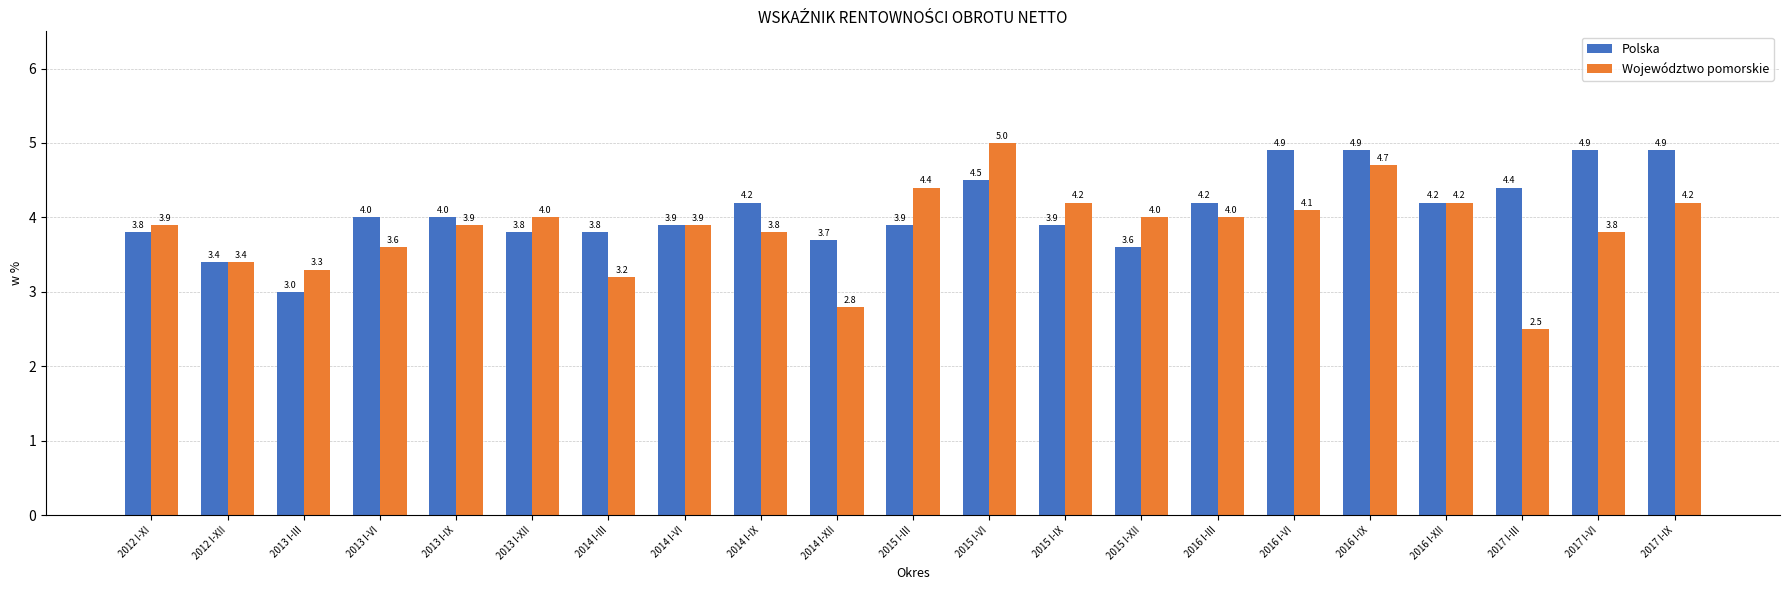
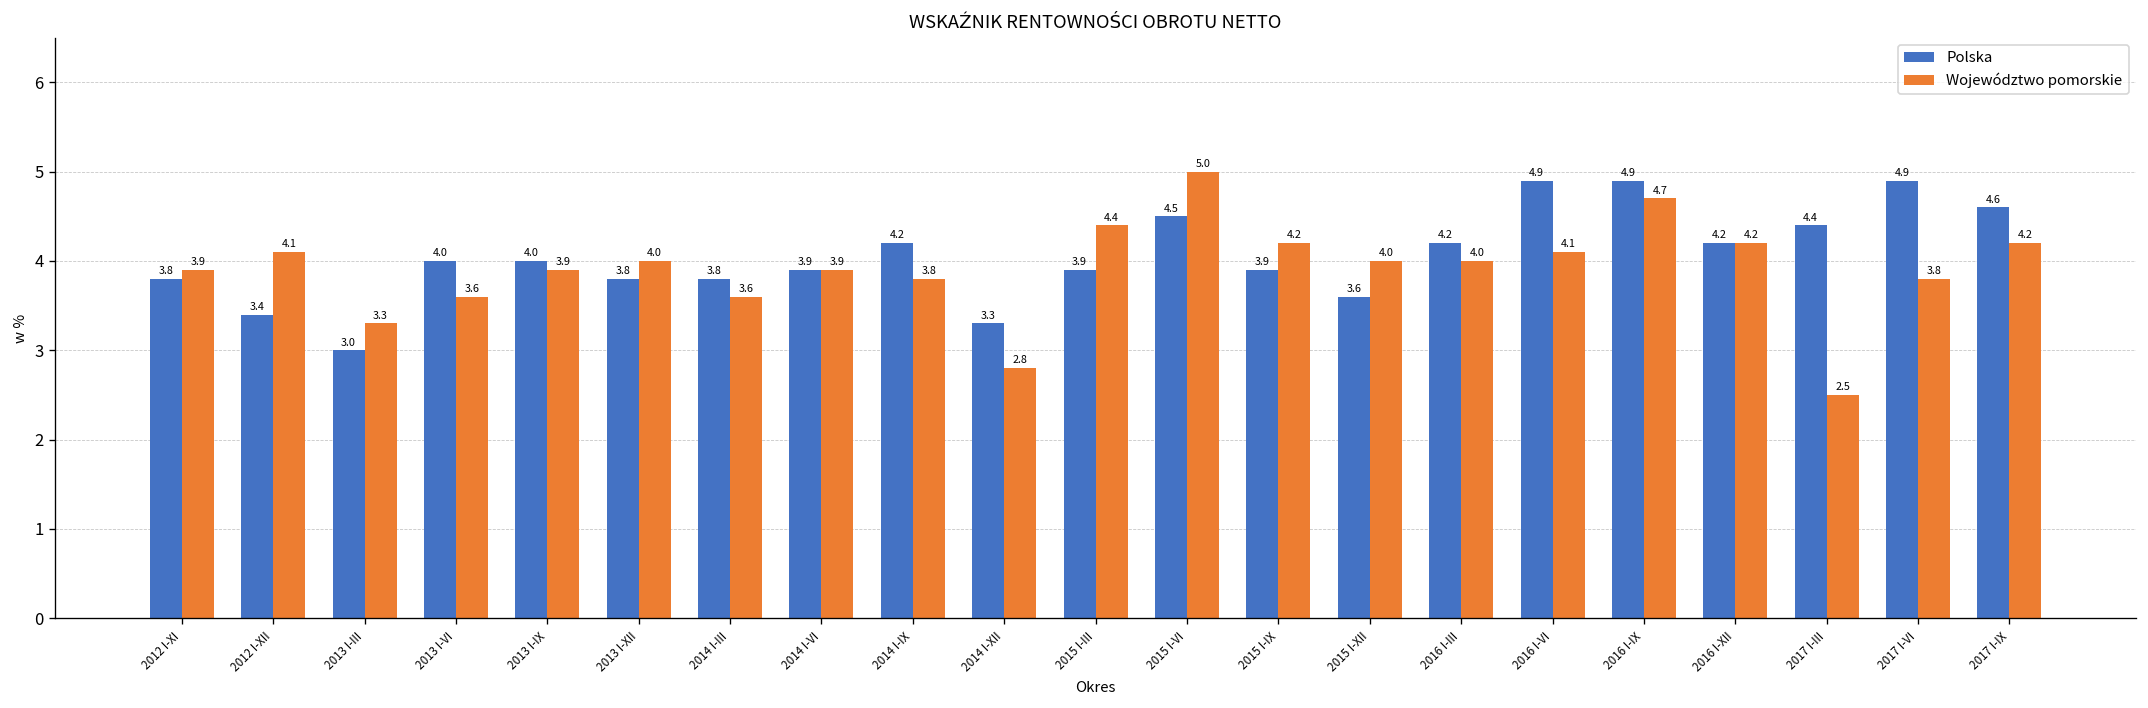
Województwo pomorskie, 2012 I-XII: 3.4 -> 4.1
Województwo pomorskie, 2014 I-III: 3.2 -> 3.6
Polska, 2014 I-XII: 3.7 -> 3.3
Polska, 2017 I-IX: 4.9 -> 4.6
